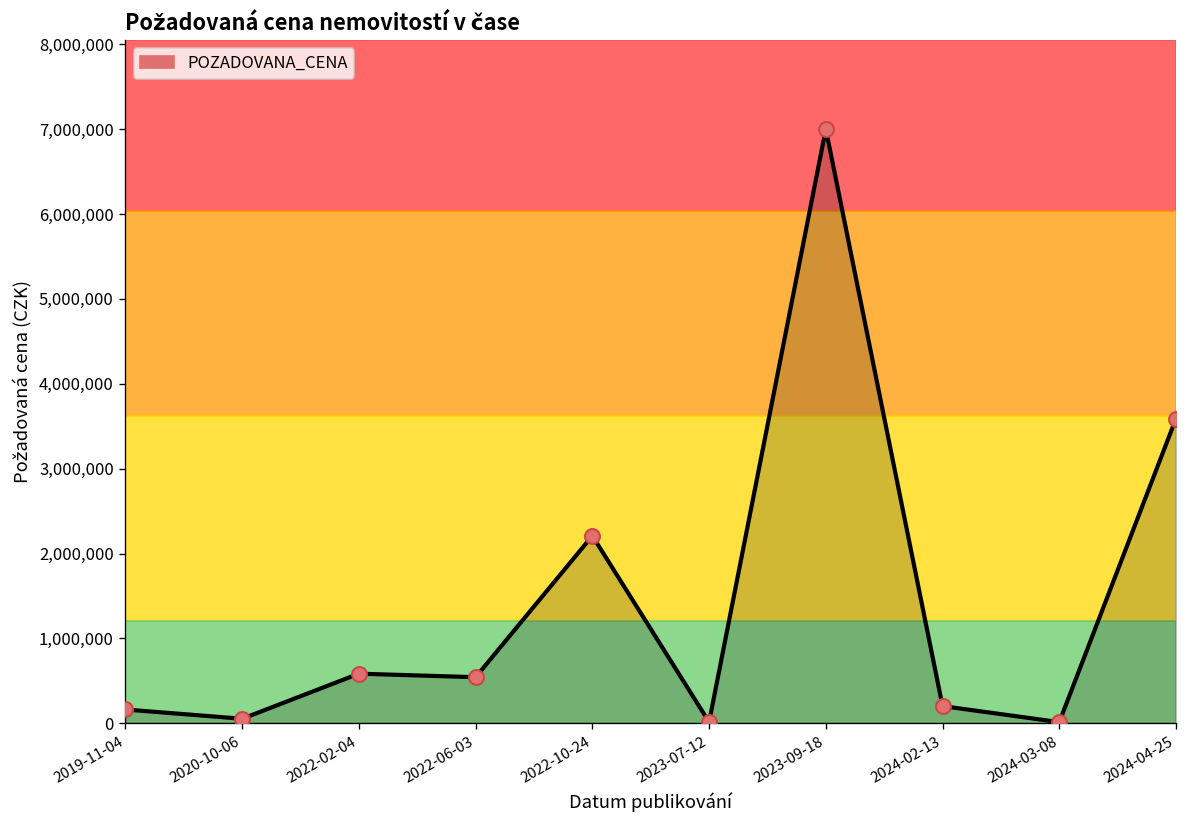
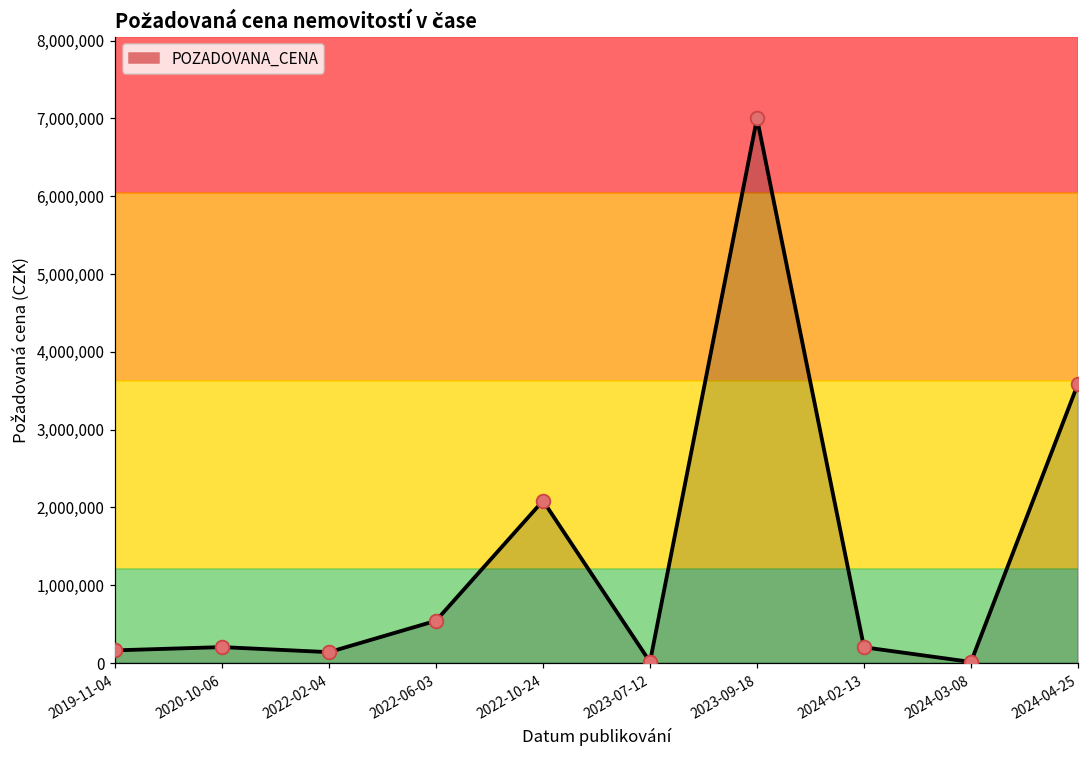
2020-10-06: 100,000 -> 200,000
2022-02-04: 600,000 -> 100,000
2022-10-24: 2,200,000 -> 2,100,000
